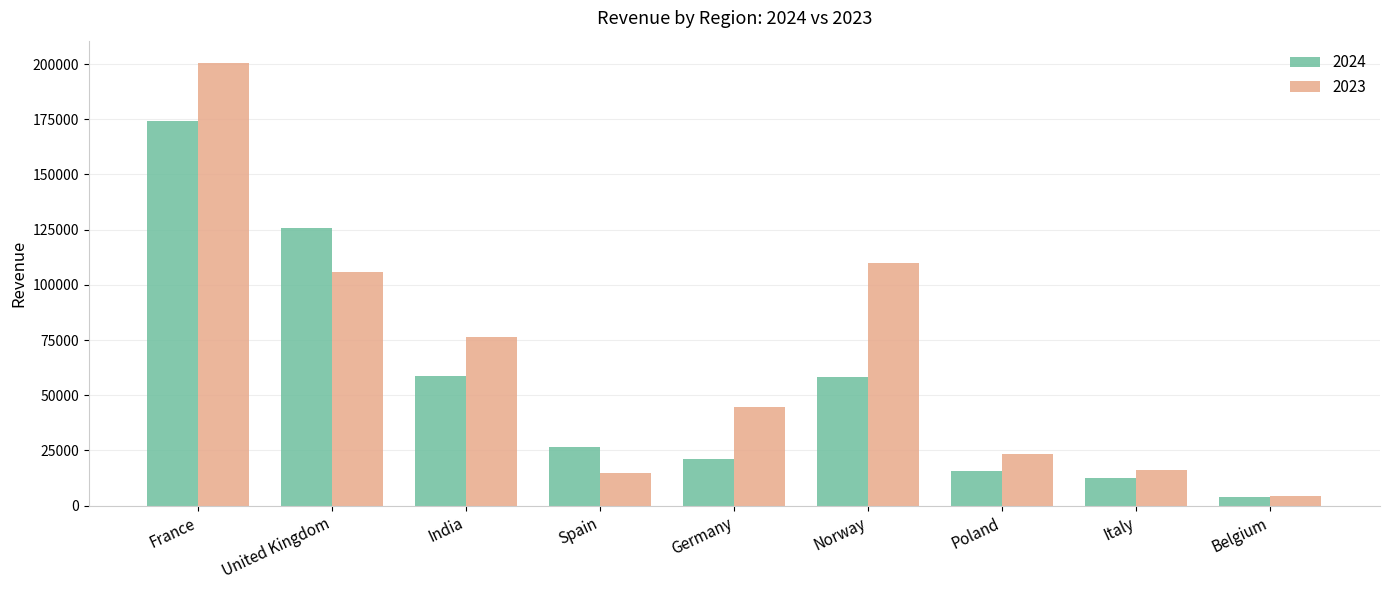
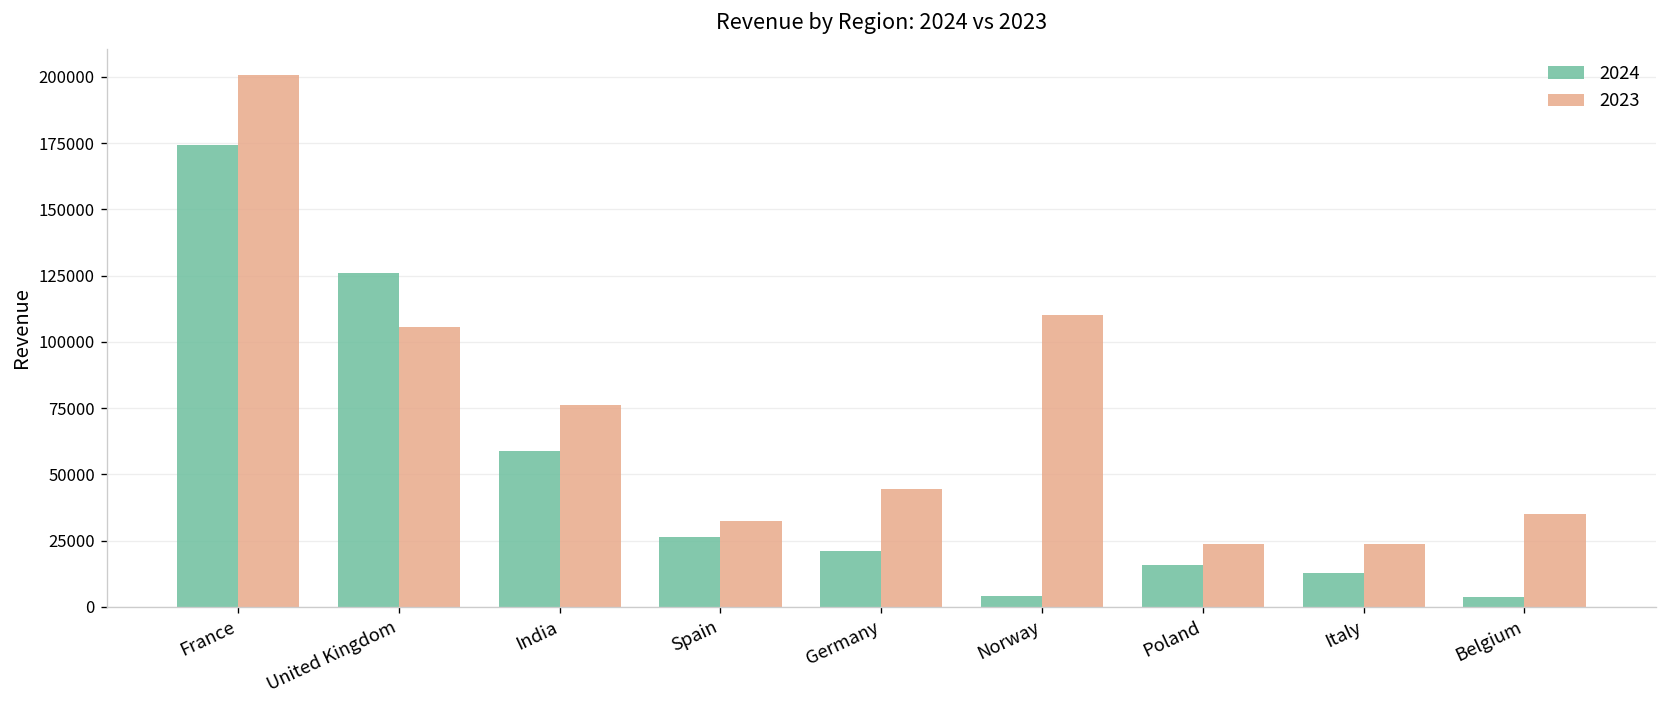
2023, Spain: 15000 -> 32000
2024, Norway: 58000 -> 4000
2023, Italy: 16000 -> 24000
2023, Belgium: 4000 -> 35000
